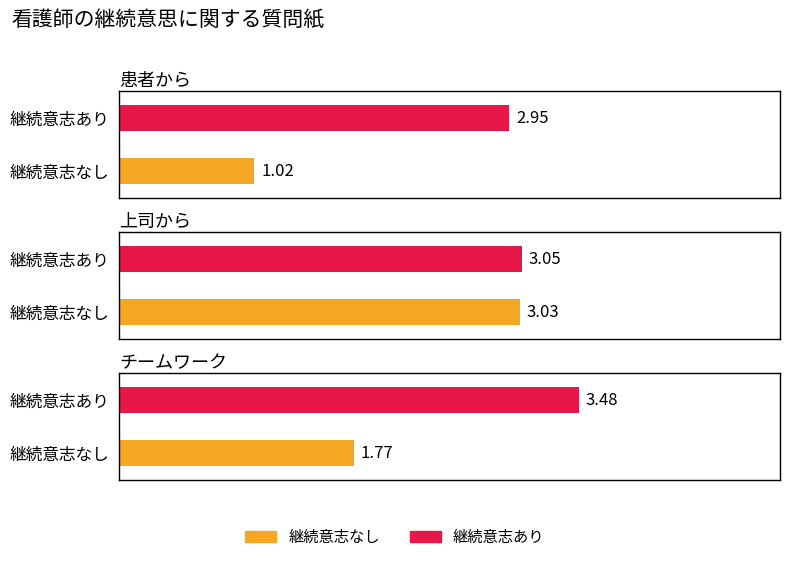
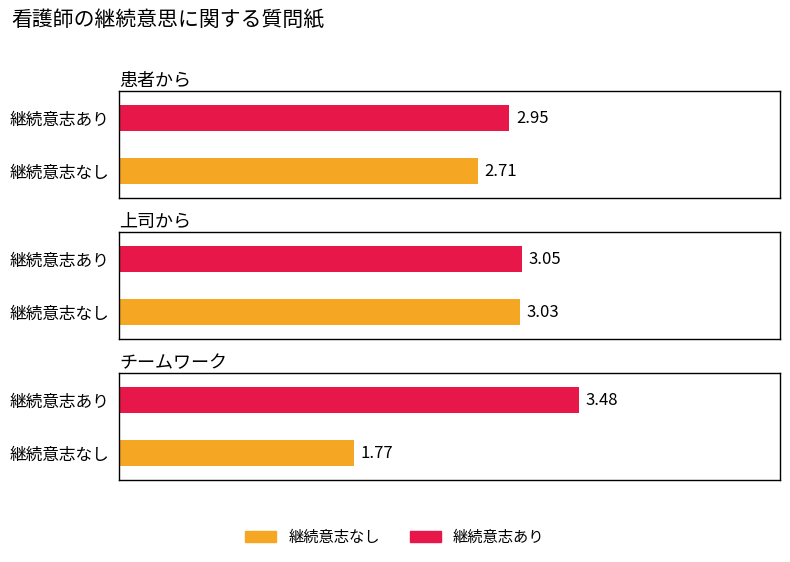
患者から, 継続意志なし: 1.02 -> 2.71
